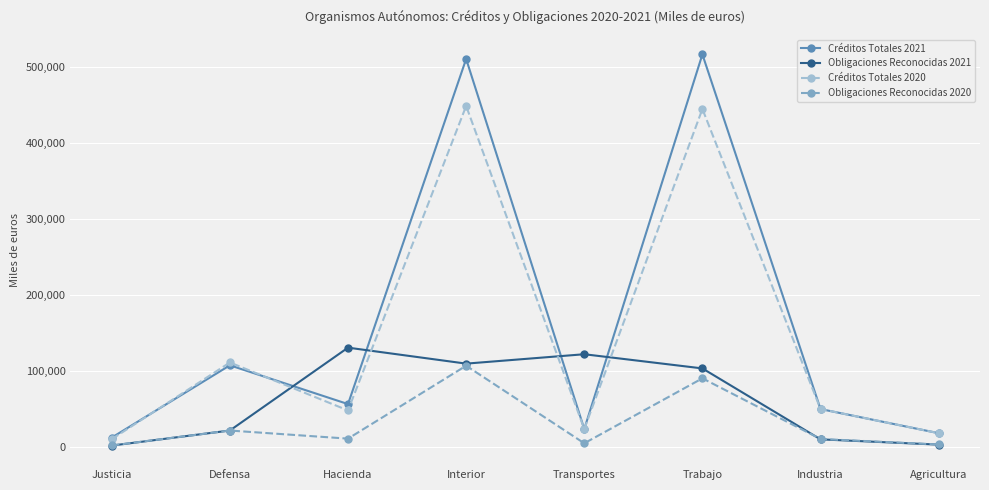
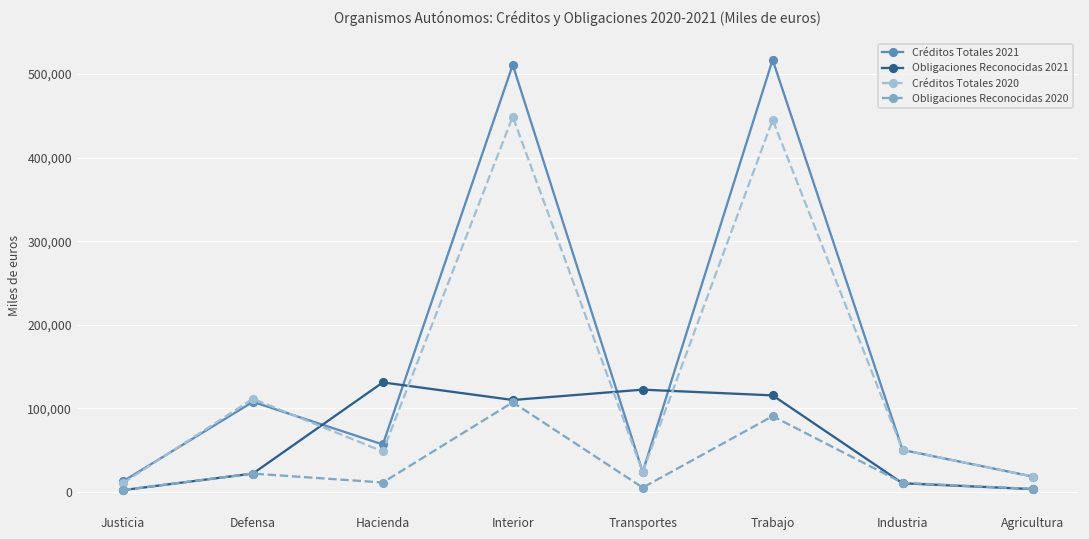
Obligaciones Reconocidas 2021, Trabajo: 100,000 -> 120,000
